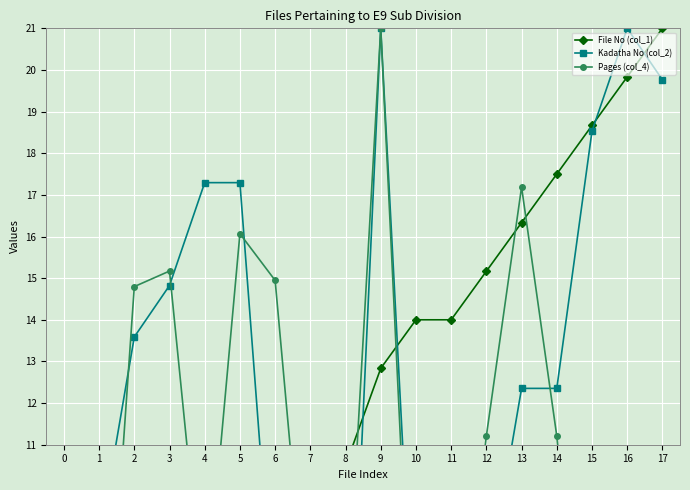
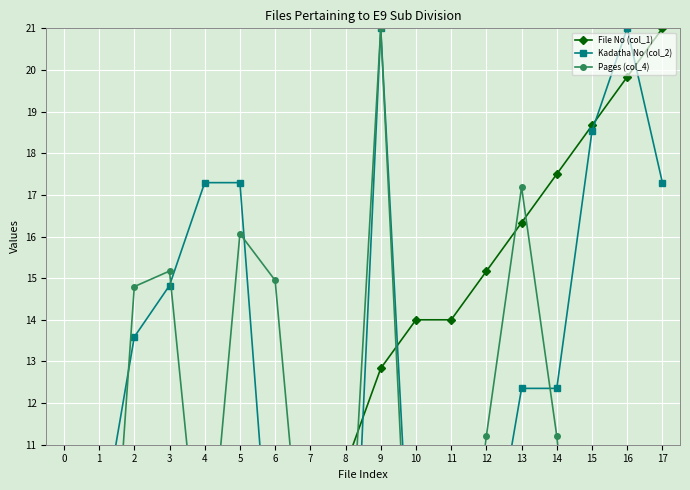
Kadatha No (col_2), 17: 19.8 -> 17.3
